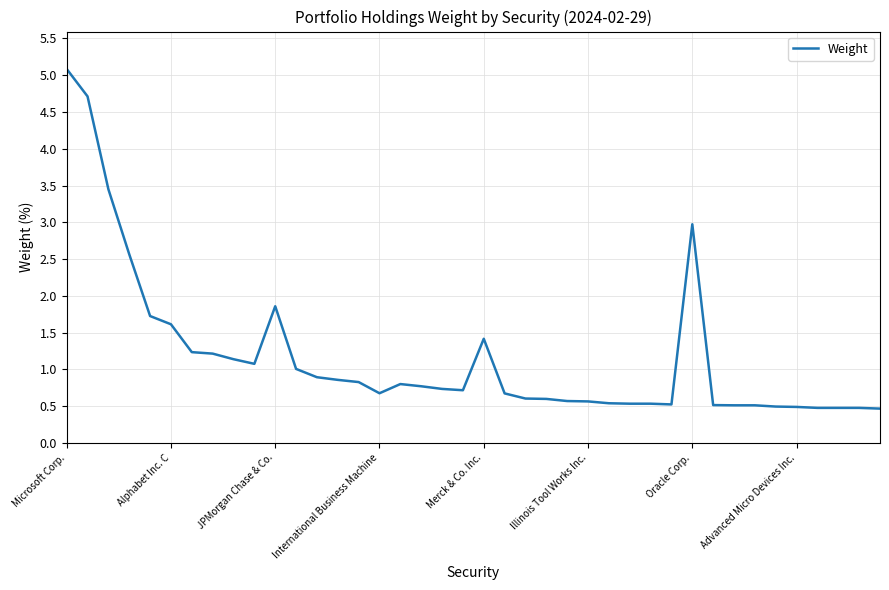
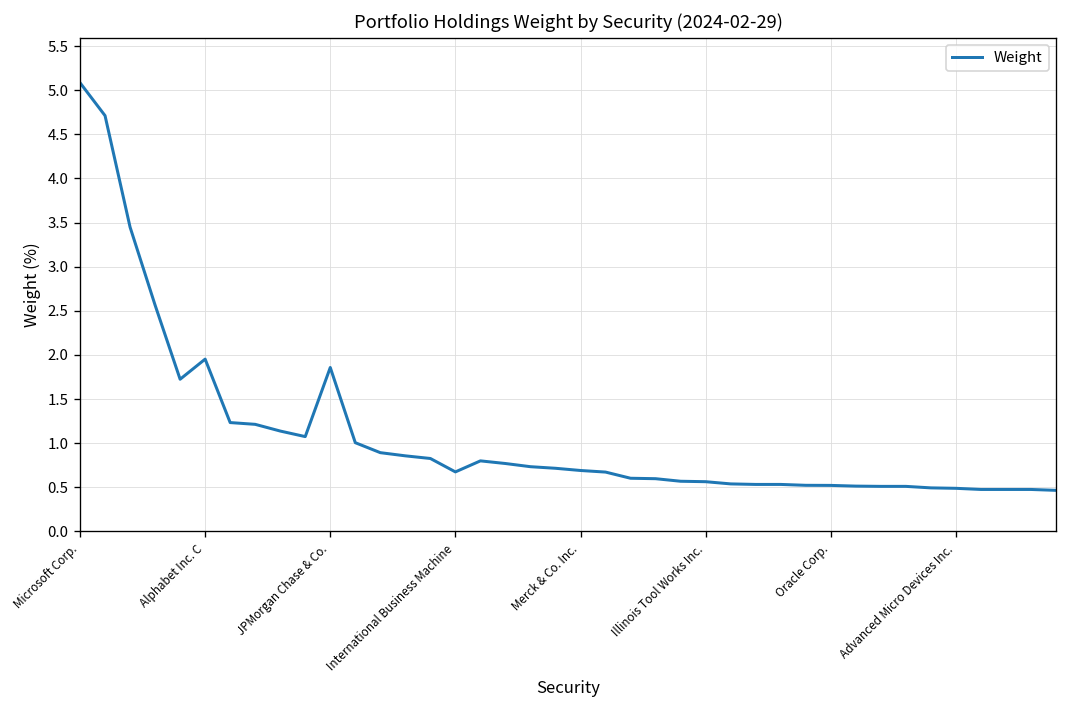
Alphabet Inc. C: 1.6 -> 2.0
Merck & Co. Inc.: 1.4 -> 0.7
Oracle Corp.: 3.0 -> 0.5
